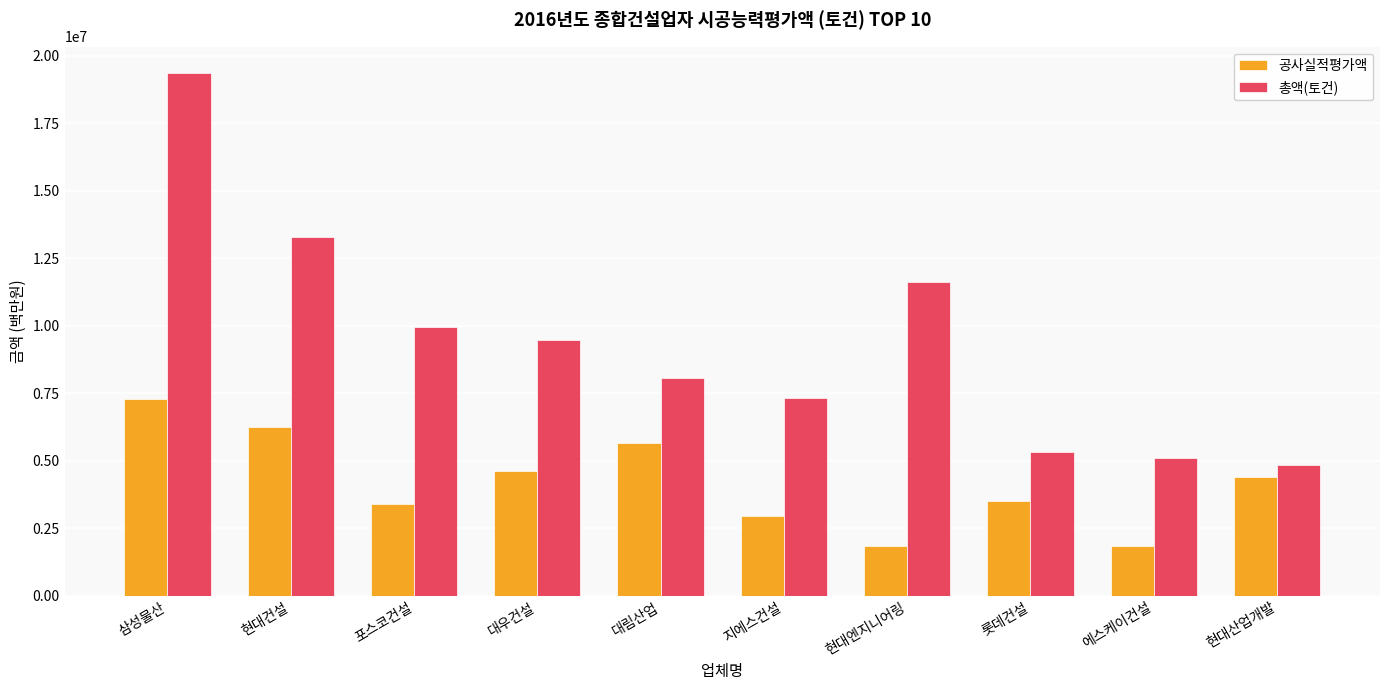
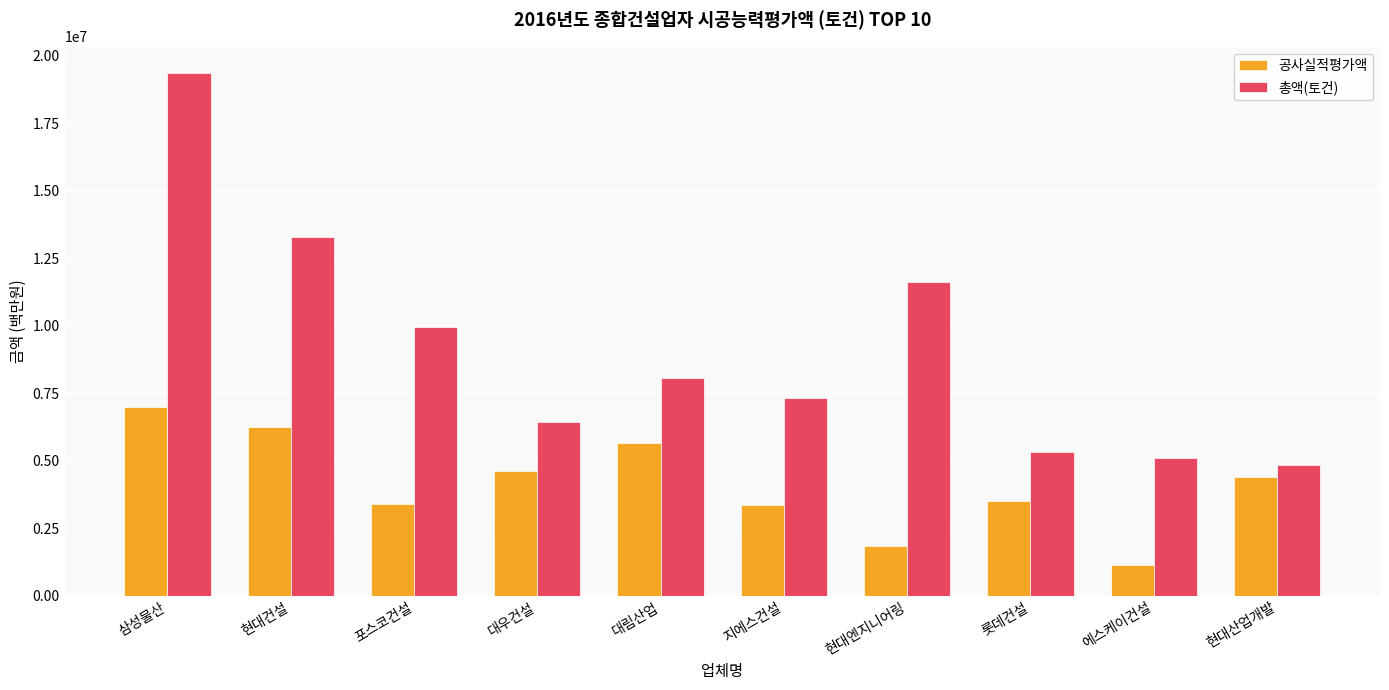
공사실적평가액, 삼성물산: 7300000 -> 7000000
총액(토건), 대우건설: 9500000 -> 6500000
공사실적평가액, 지에스건설: 3000000 -> 3400000
공사실적평가액, 에스케이건설: 1800000 -> 1100000
